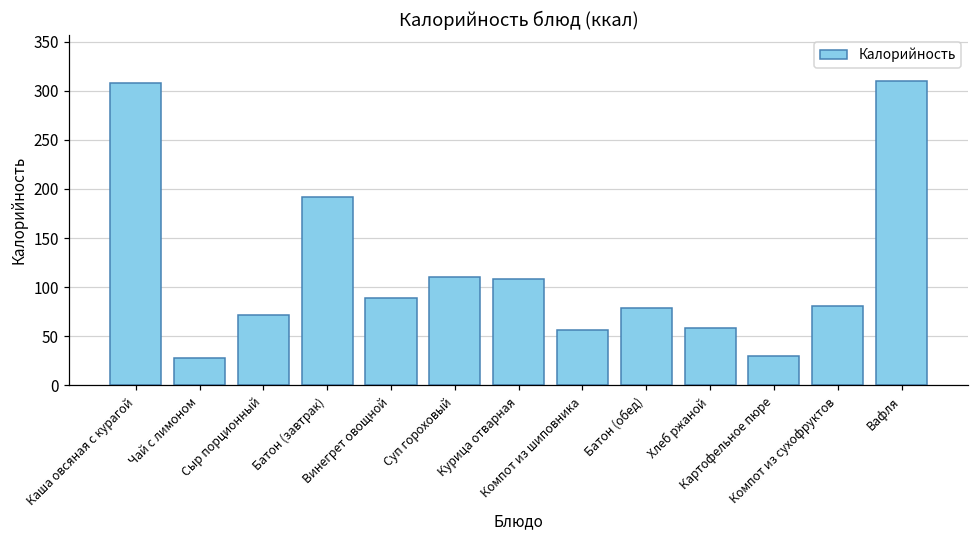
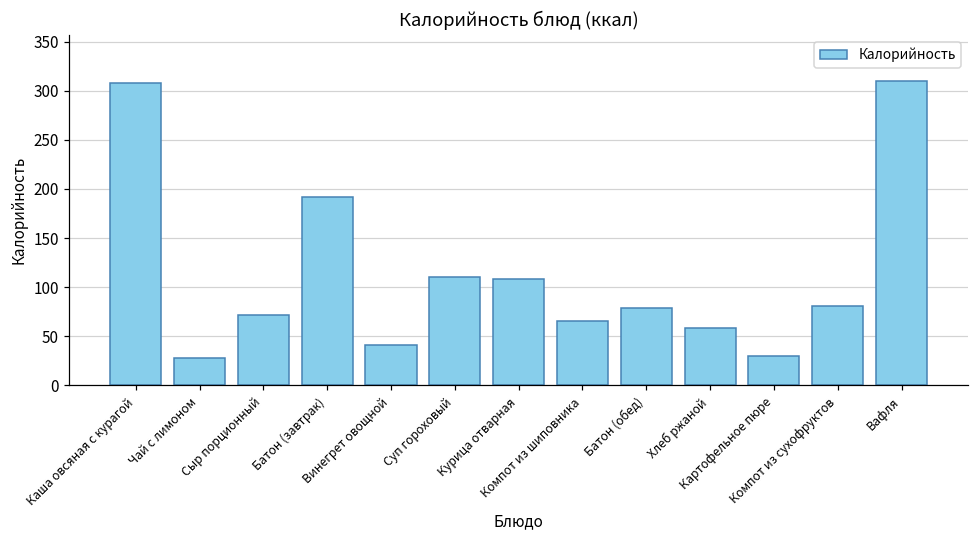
Винегрет овощной: 90 -> 40
Компот из шиповника: 60 -> 70
